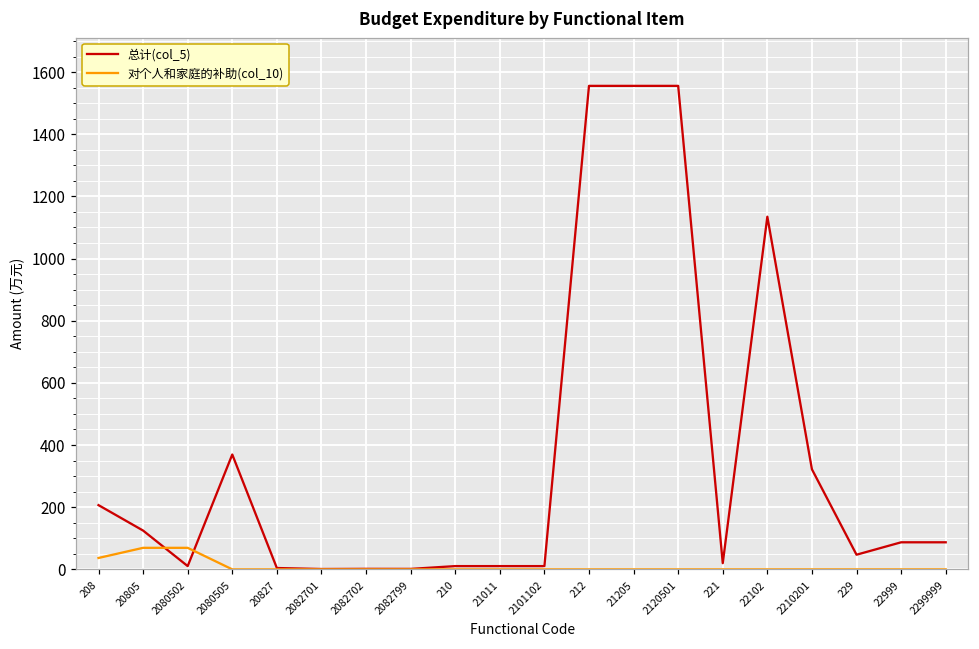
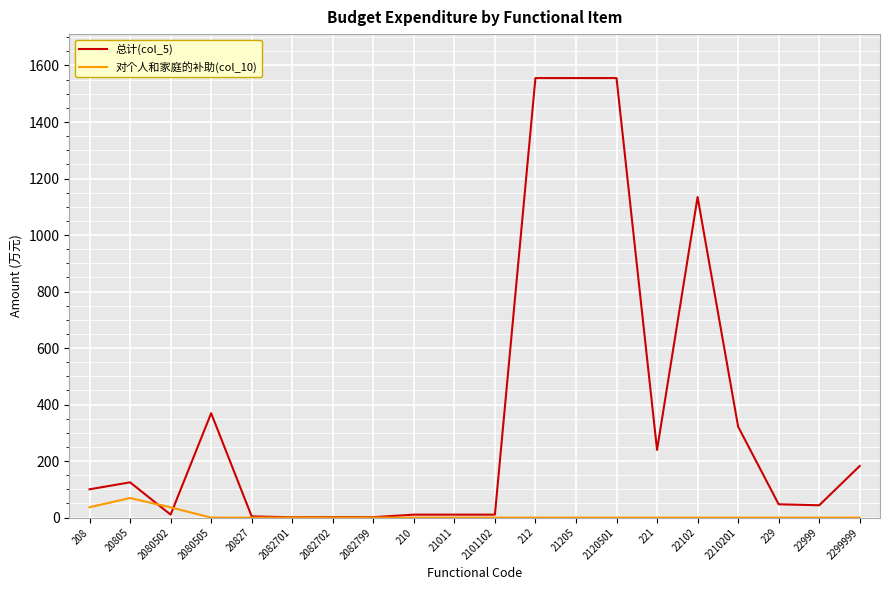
总计(col_5), 208: 210 -> 100
对个人和家庭的补助(col_10), 2080502: 70 -> 40
总计(col_5), 221: 20 -> 240
总计(col_5), 22999: 90 -> 40
总计(col_5), 2299999: 90 -> 180
